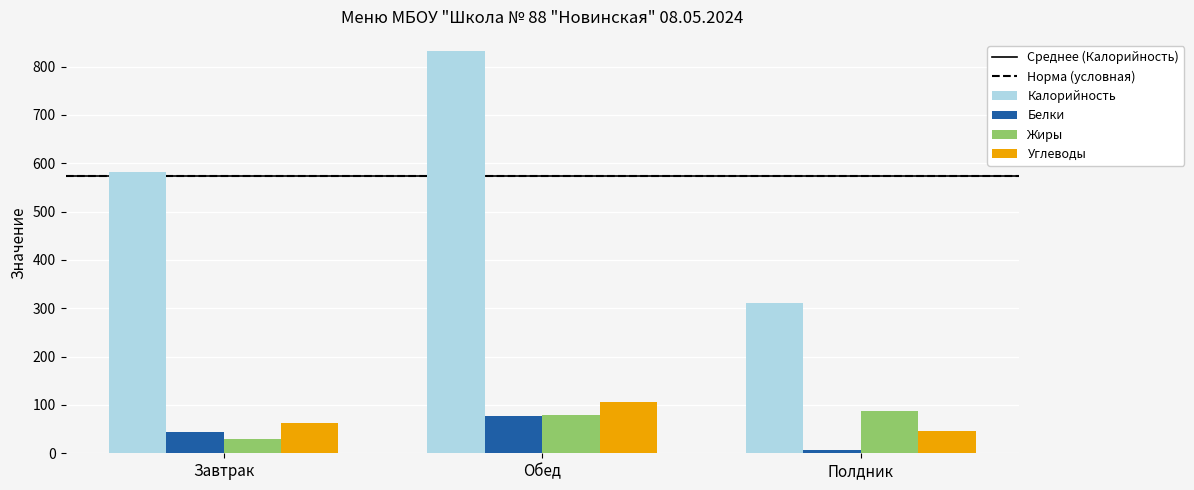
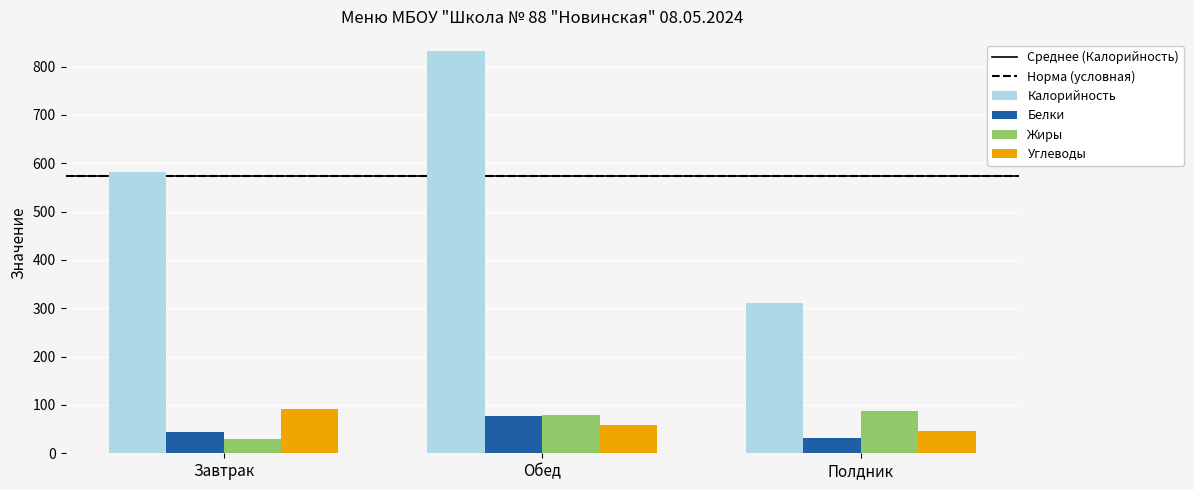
Углеводы, Завтрак: 60 -> 90
Углеводы, Обед: 110 -> 60
Белки, Полдник: 10 -> 30
